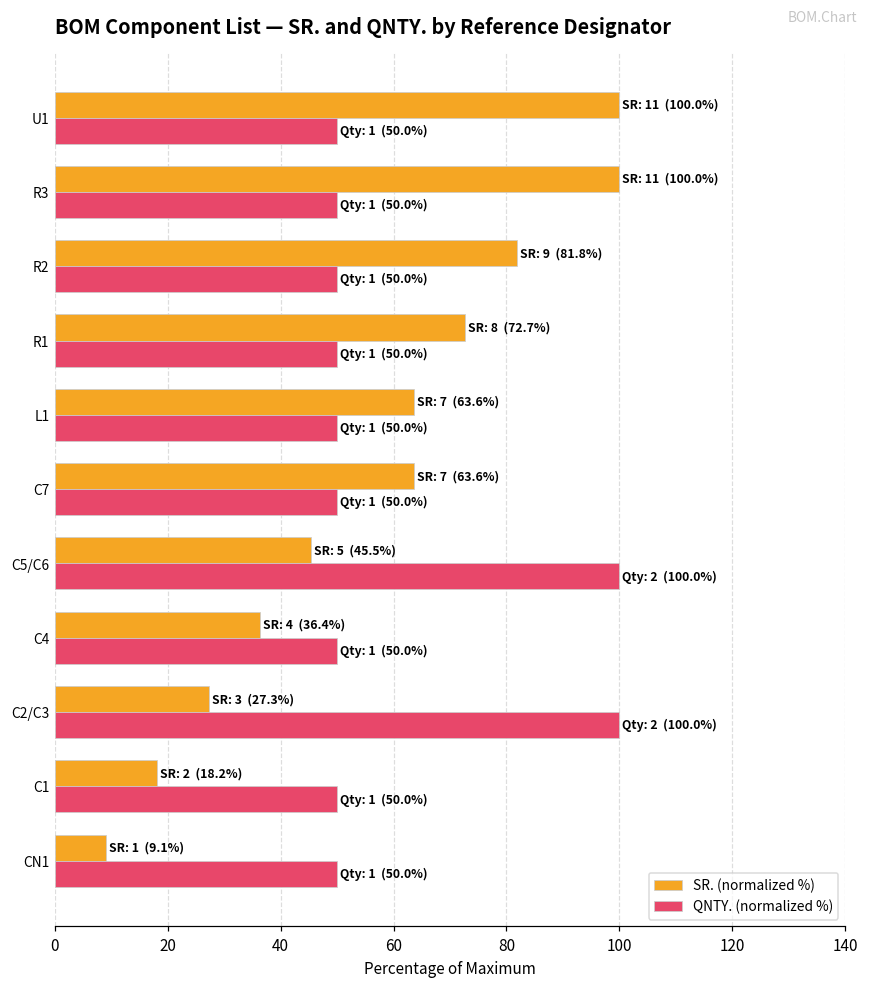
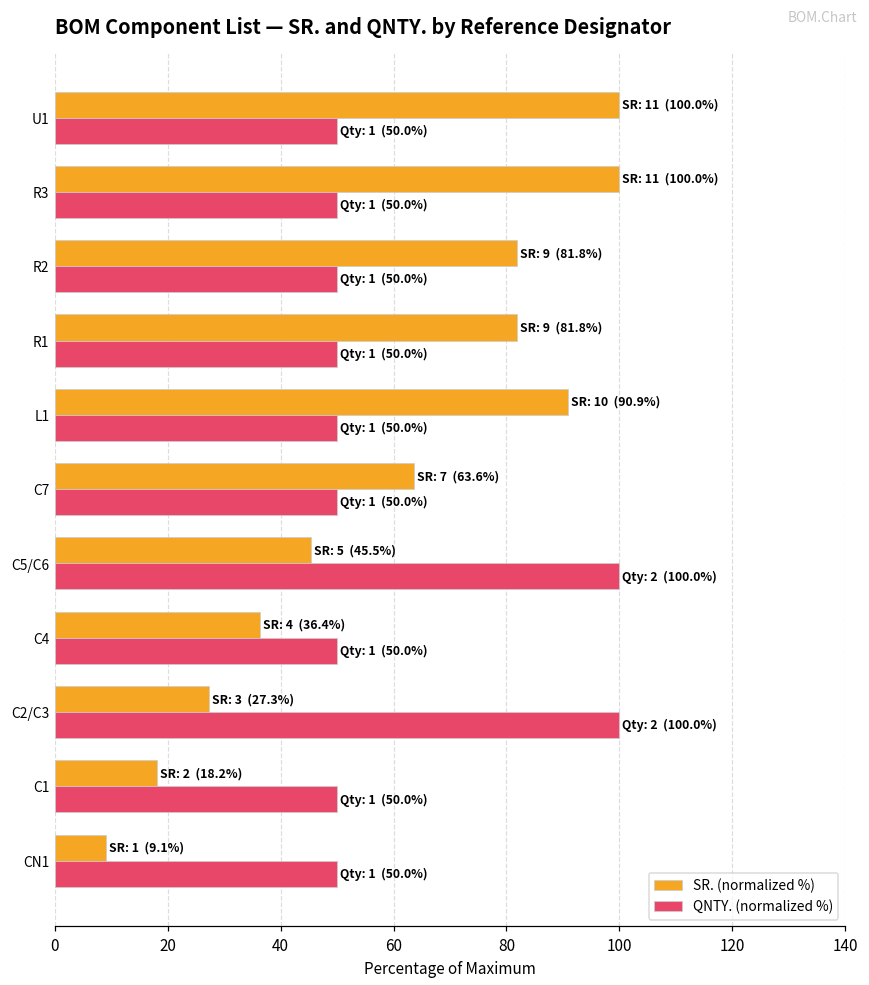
SR. (normalized %), R1: 8 (72.7%) -> 9 (81.8%)
SR. (normalized %), L1: 7 (63.6%) -> 10 (90.9%)
